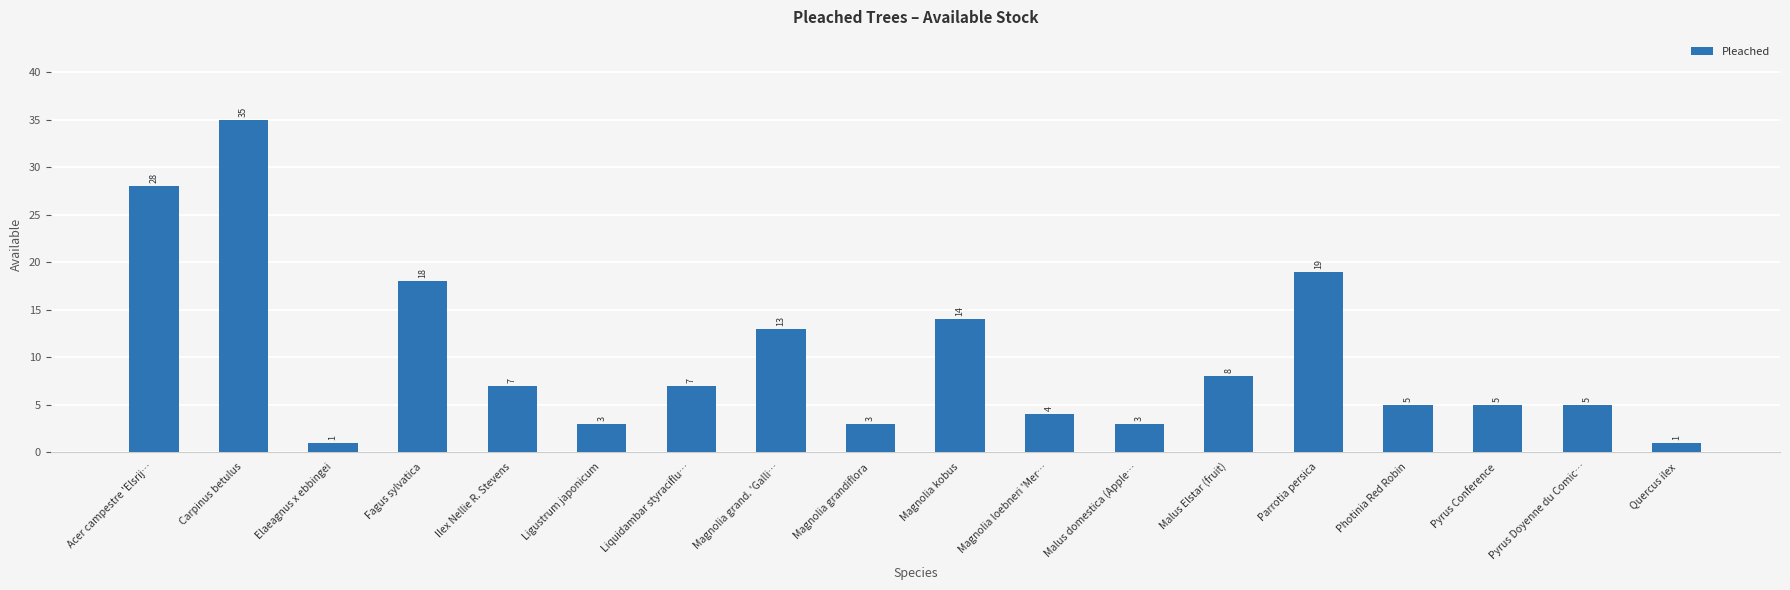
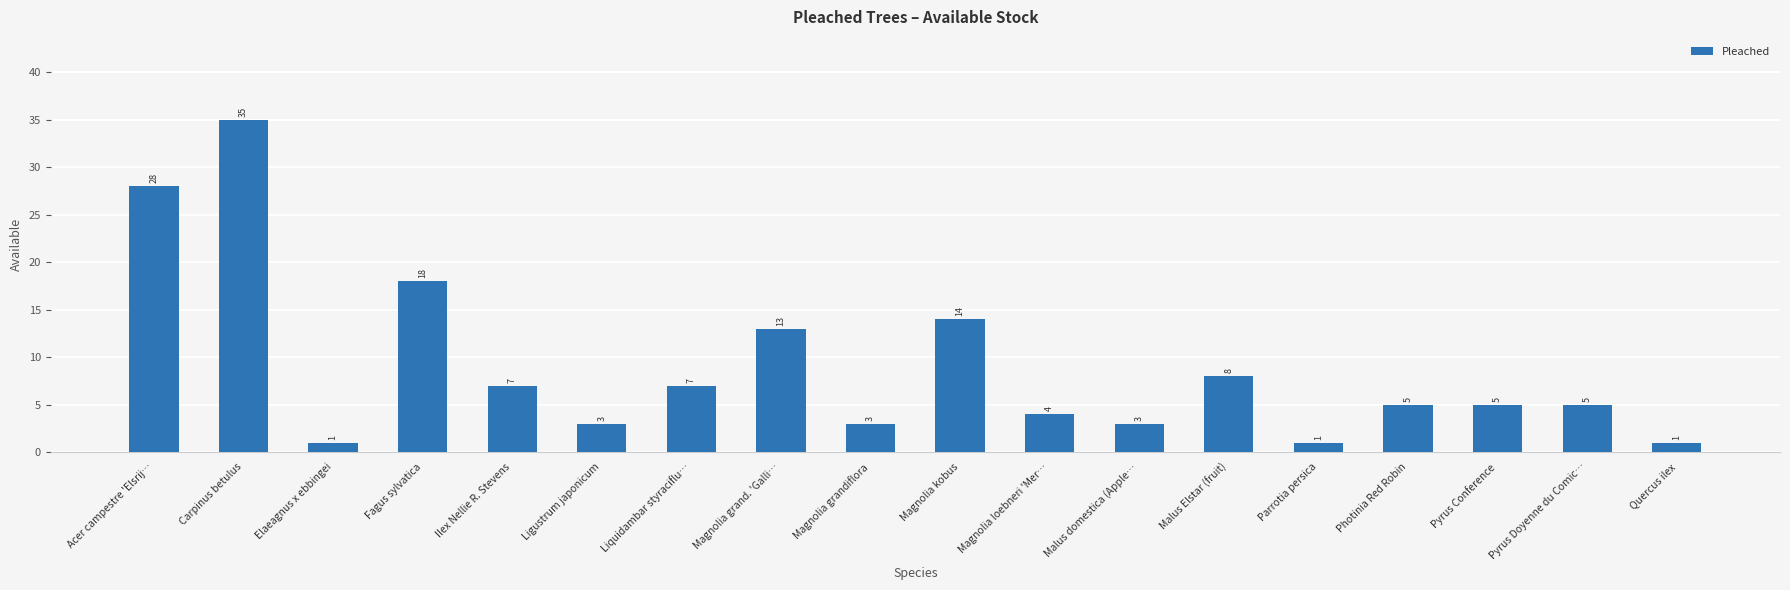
Parrotia persica: 19 -> 1
